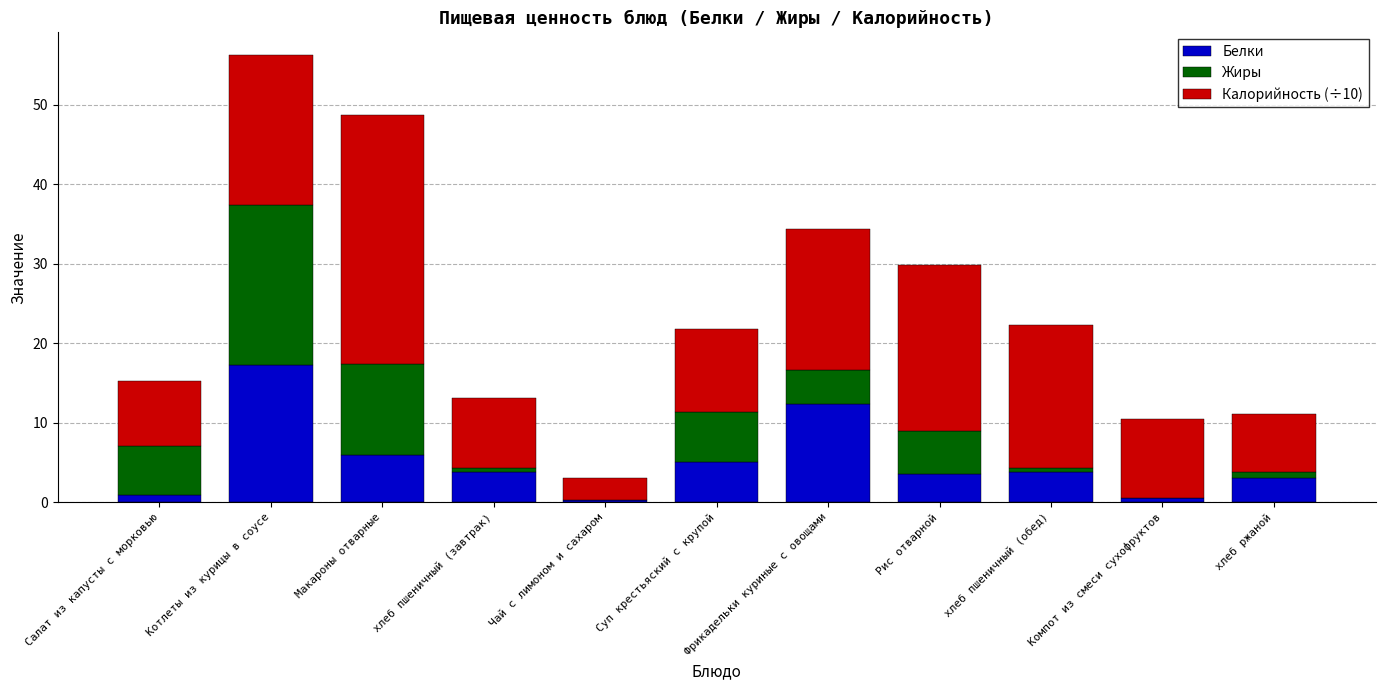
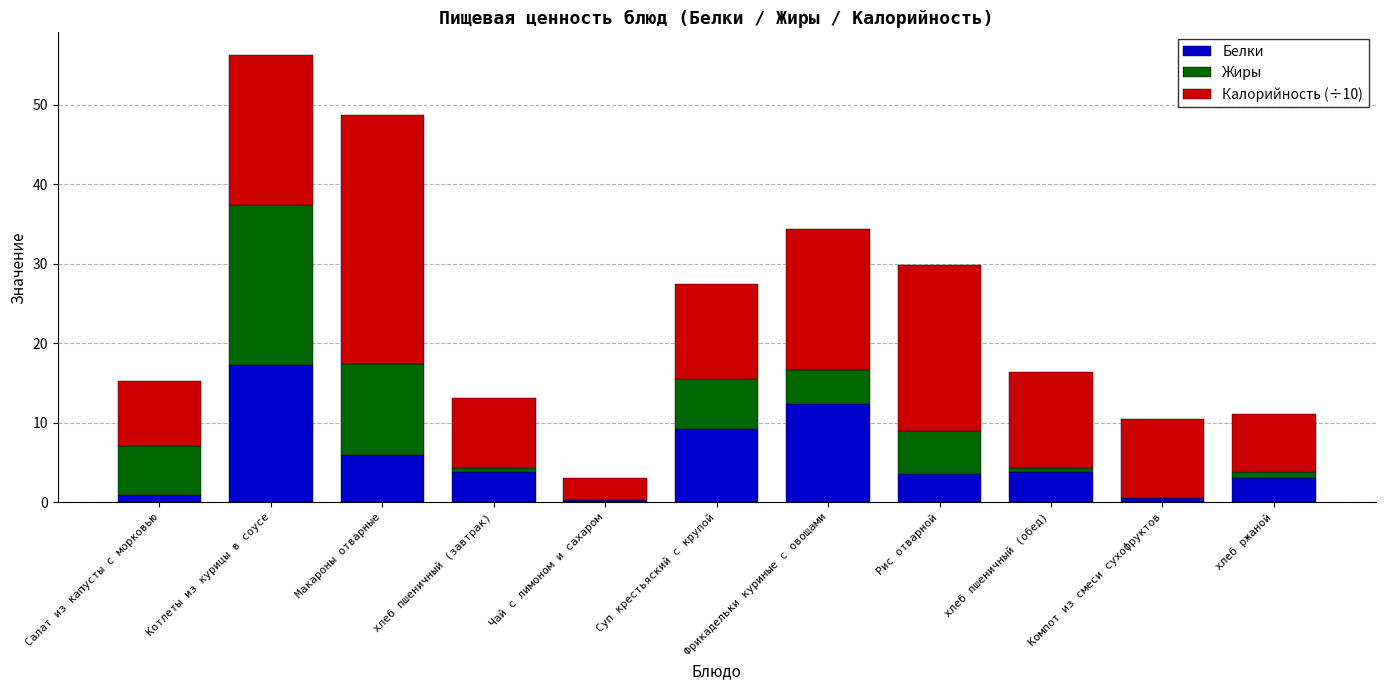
Белки, Суп крестьяский с крупой: 5 -> 9
Калорийность (÷10), Суп крестьяский с крупой: 10 -> 12
Калорийность (÷10), хлеб пшеничный (обед): 18 -> 12
